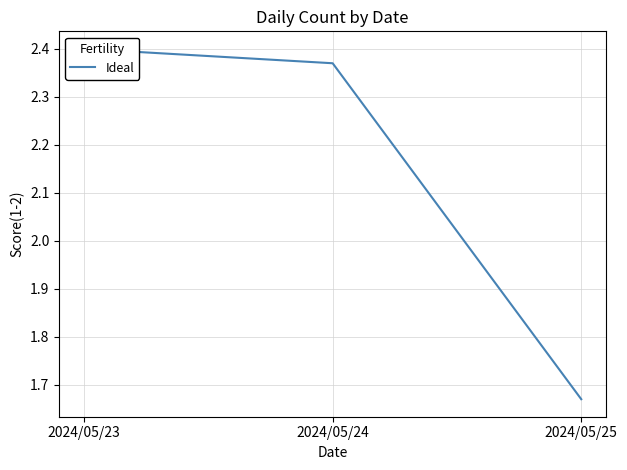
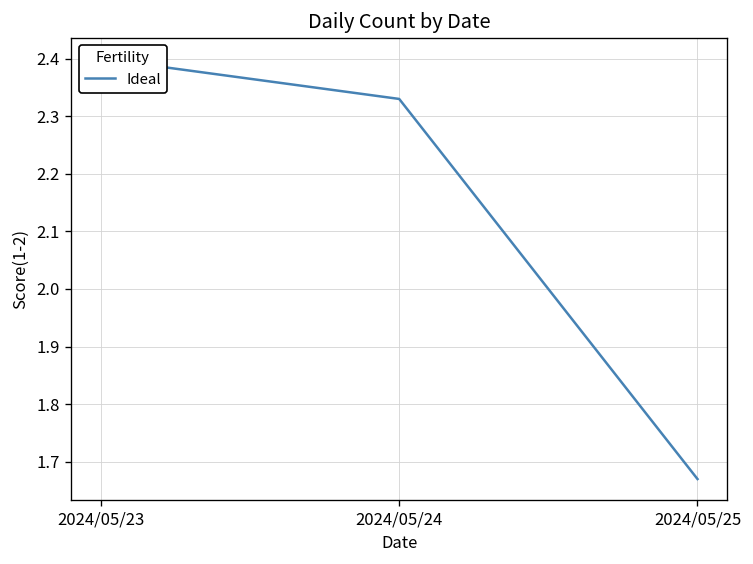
2024/05/24: 2.37 -> 2.33
